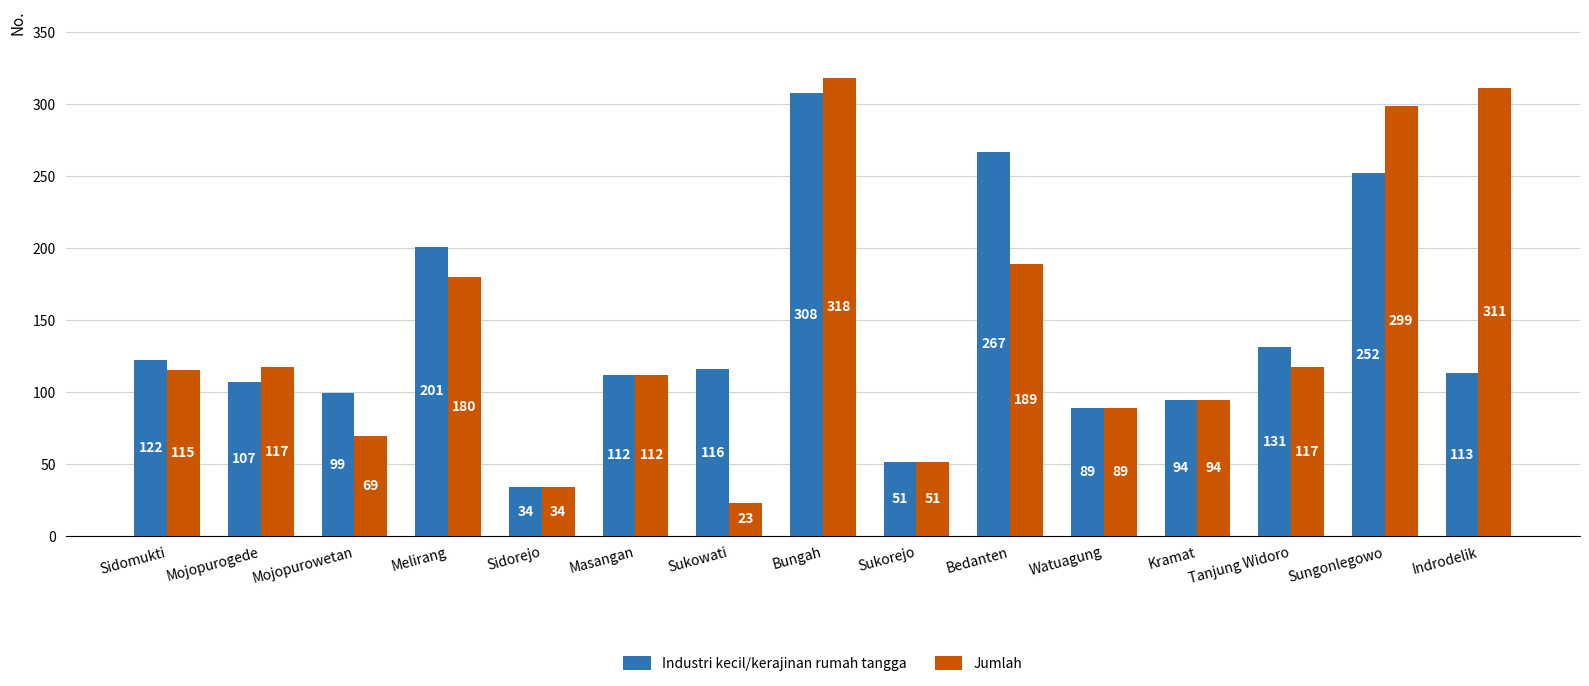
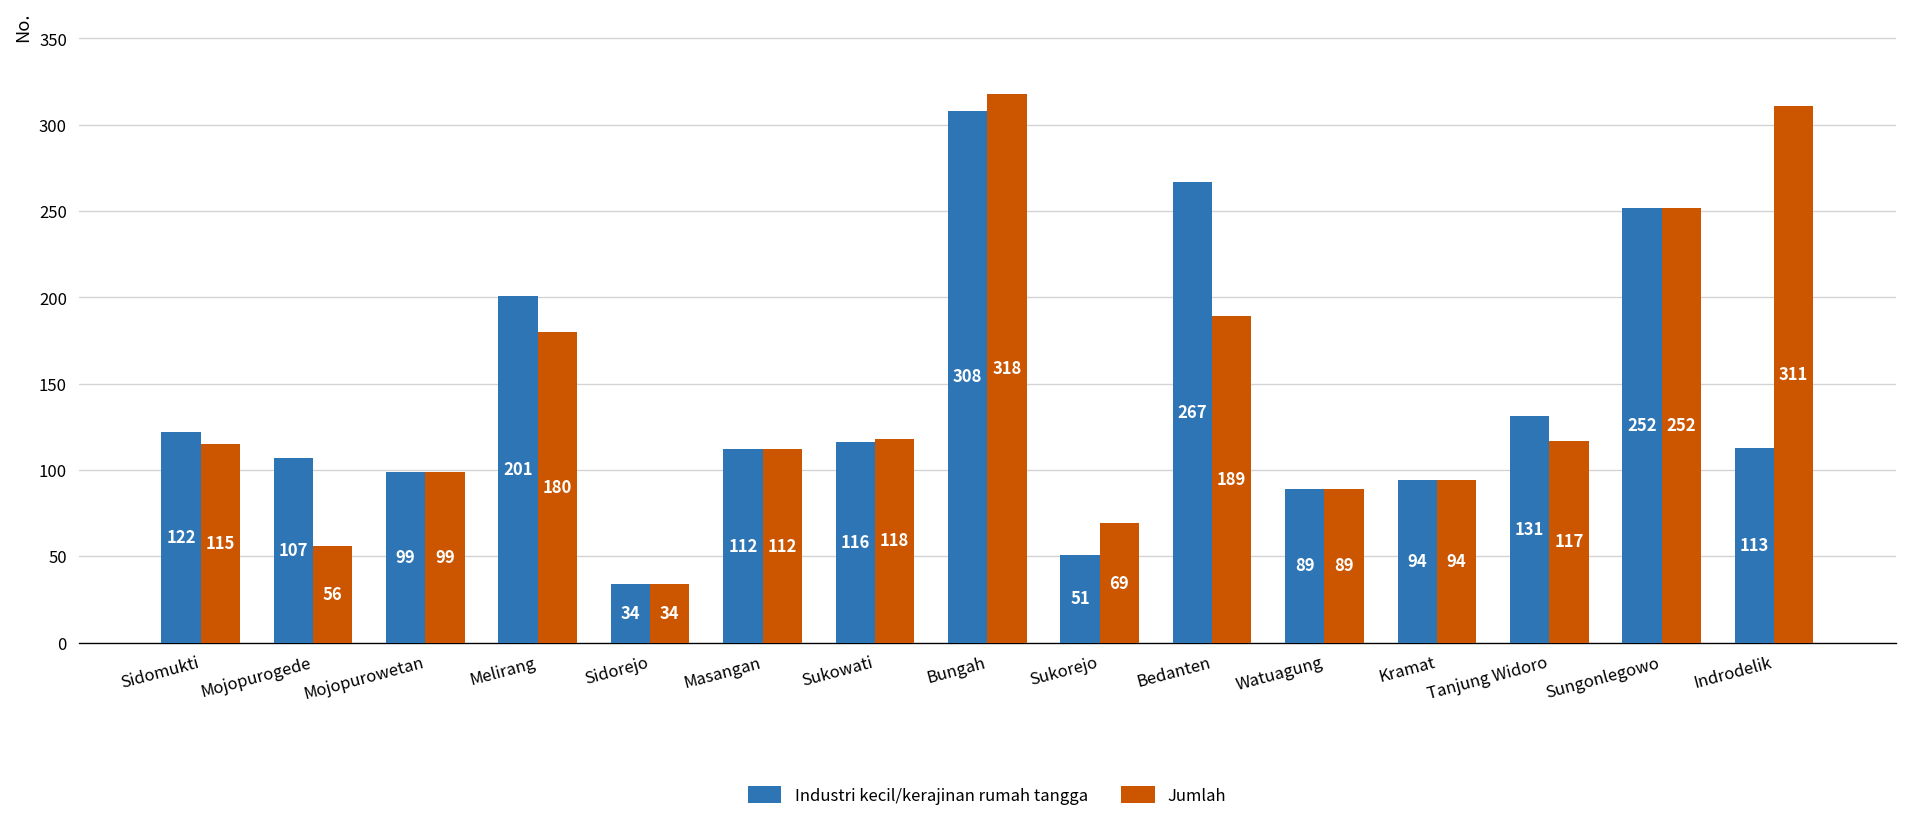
Jumlah, Mojopurogede: 117 -> 56
Jumlah, Mojopurowetan: 69 -> 99
Jumlah, Sukowati: 23 -> 118
Jumlah, Sukorejo: 51 -> 69
Jumlah, Sungonlegowo: 299 -> 252
